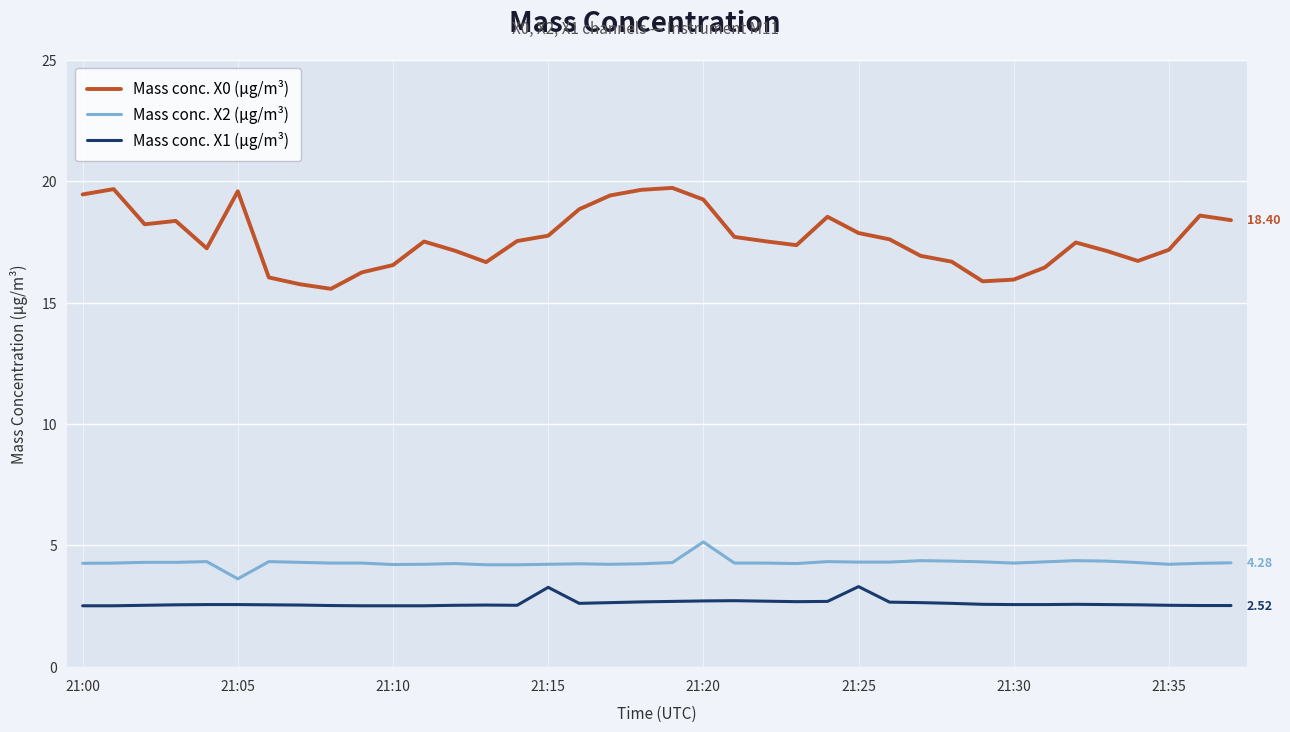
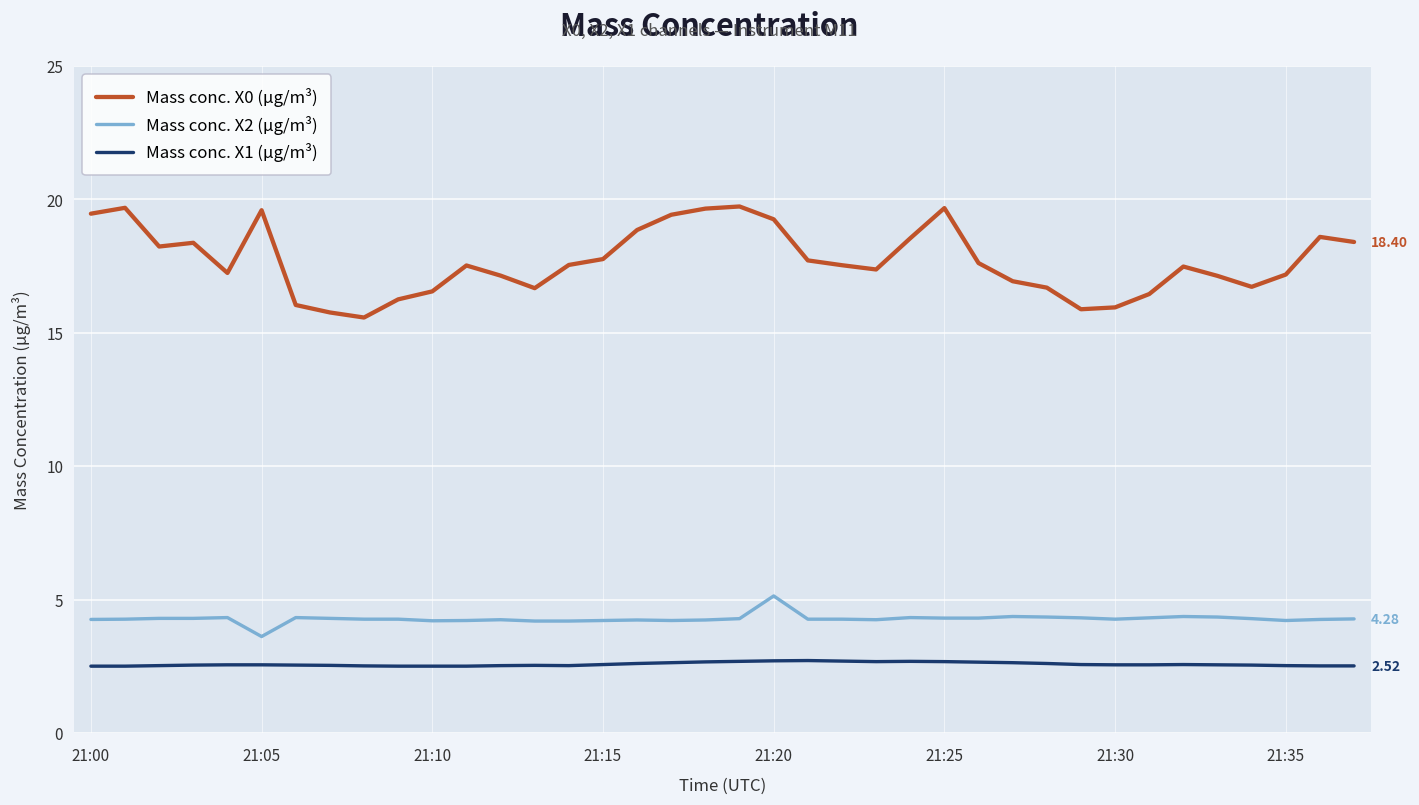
Mass conc. X1 (μg/m³), 21:15: 3.3 -> 2.6
Mass conc. X0 (μg/m³), 21:25: 17.9 -> 19.7
Mass conc. X1 (μg/m³), 21:25: 3.3 -> 2.7
